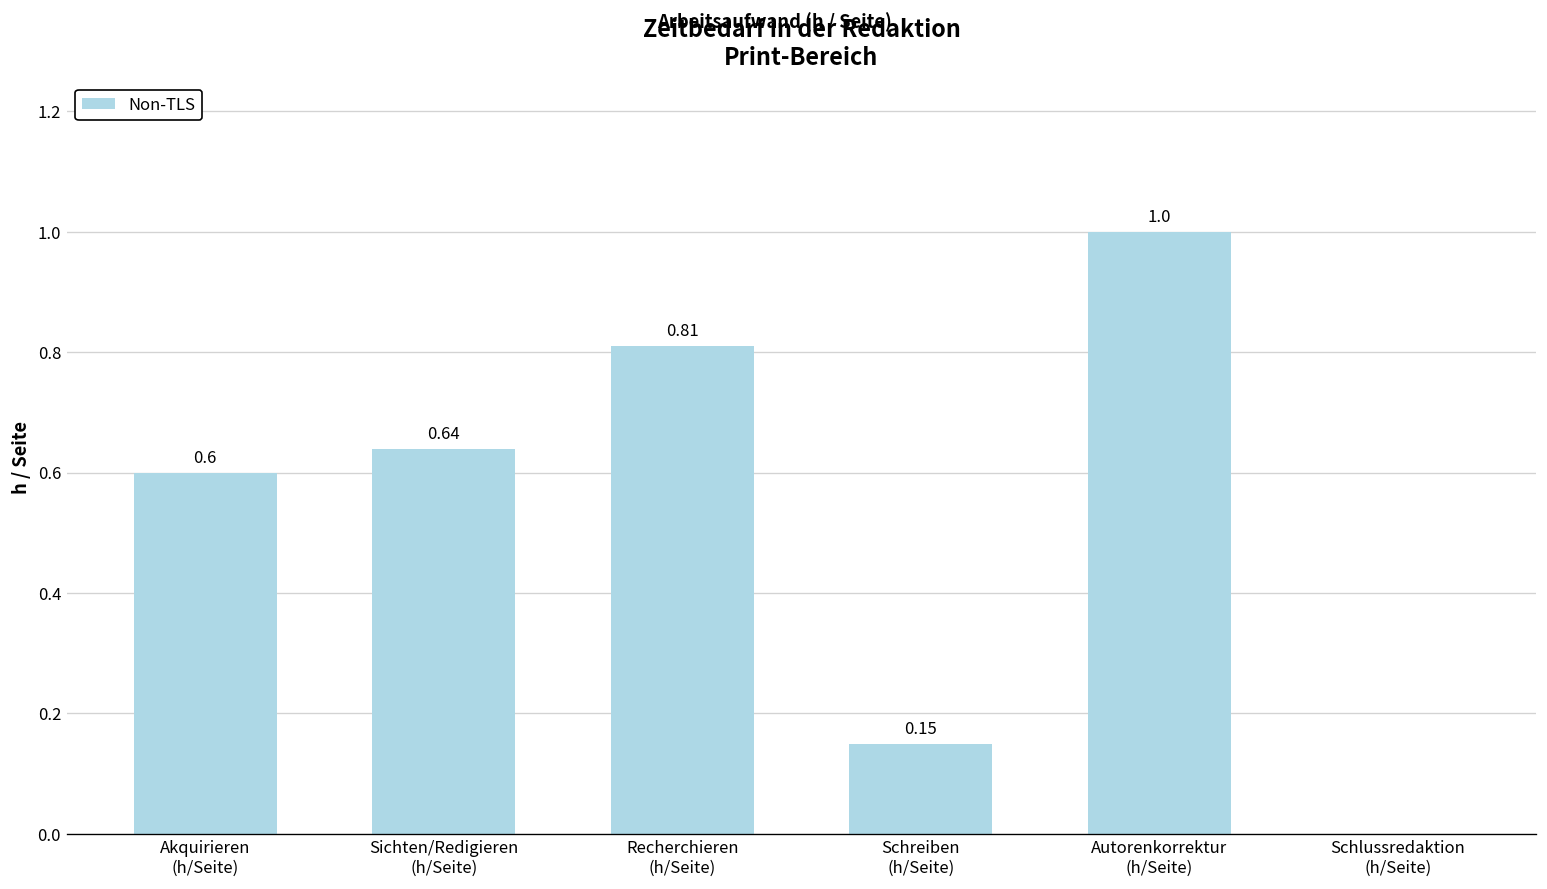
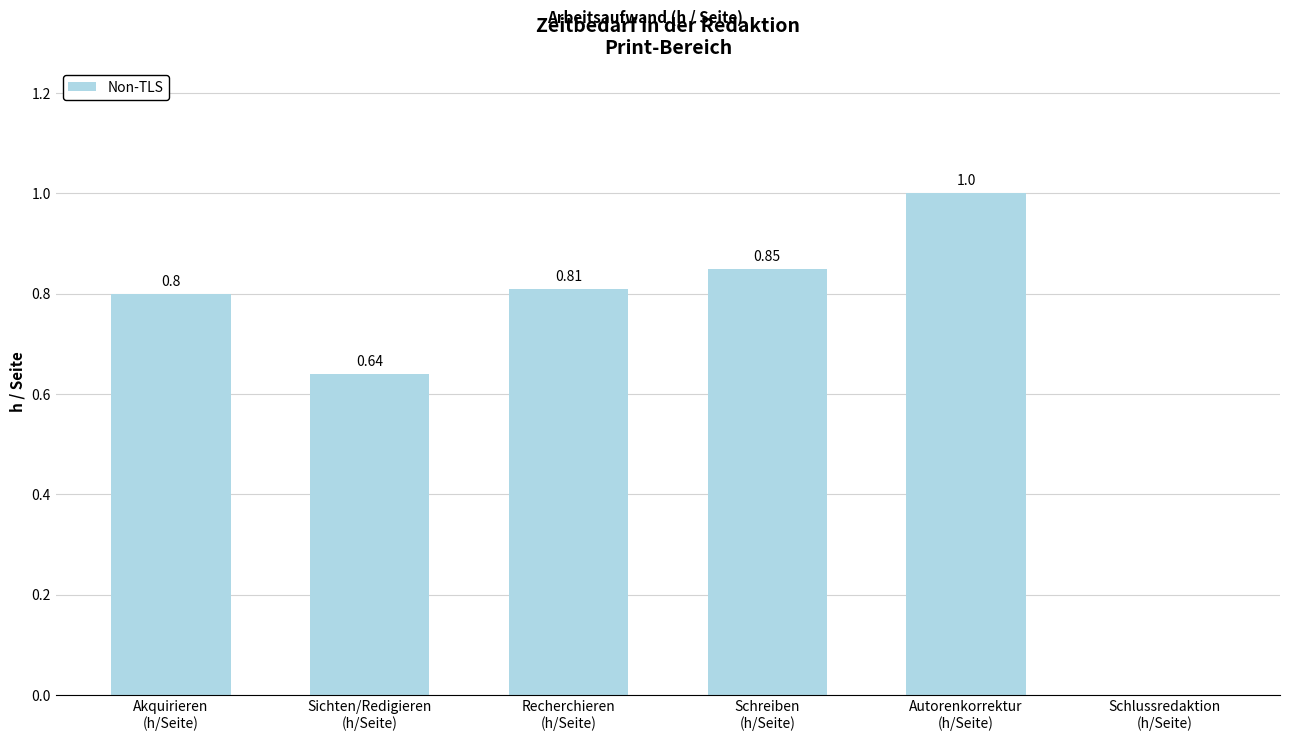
Akquirieren (h/Seite): 0.6 -> 0.8
Schreiben (h/Seite): 0.15 -> 0.85
